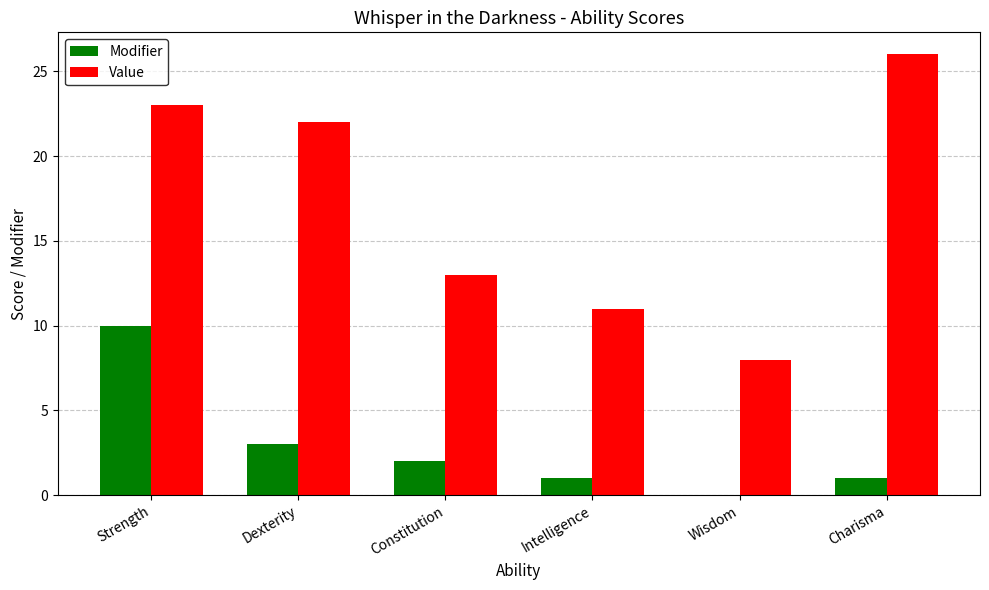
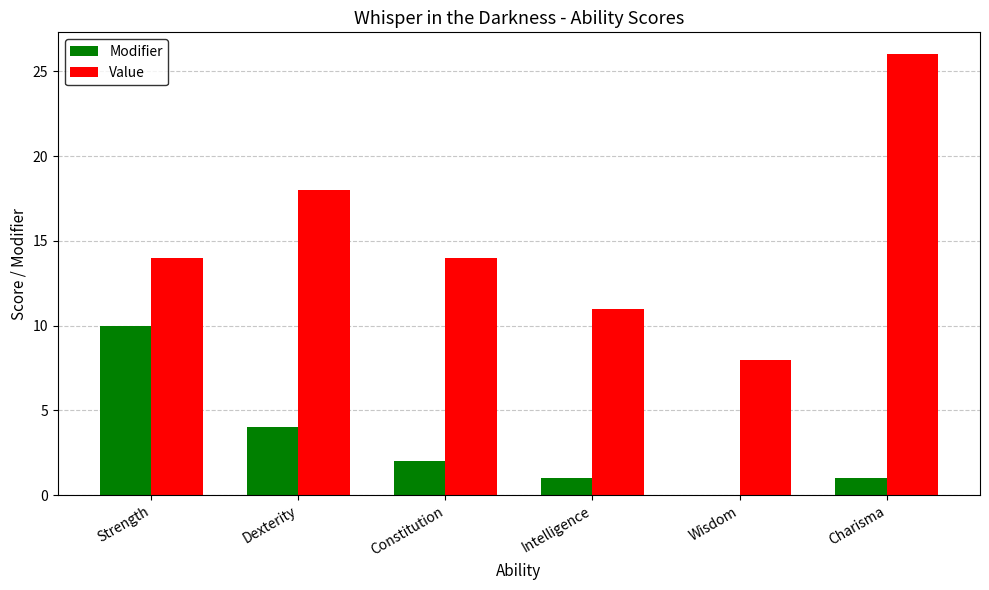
Value, Strength: 23 -> 14
Modifier, Dexterity: 3 -> 4
Value, Dexterity: 22 -> 18
Value, Constitution: 13 -> 14
